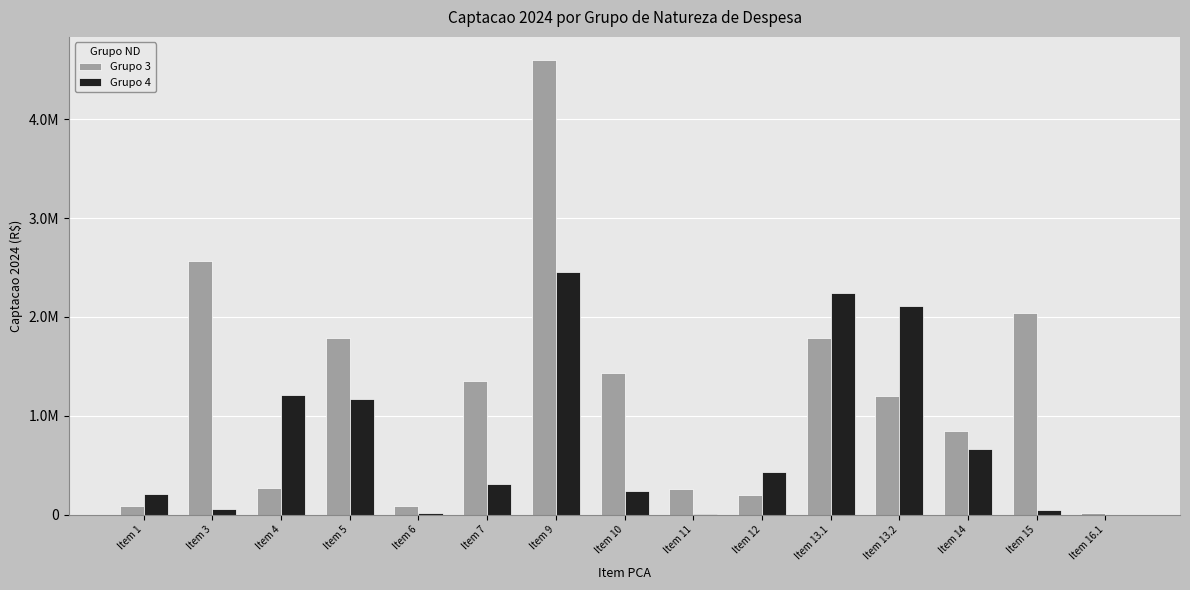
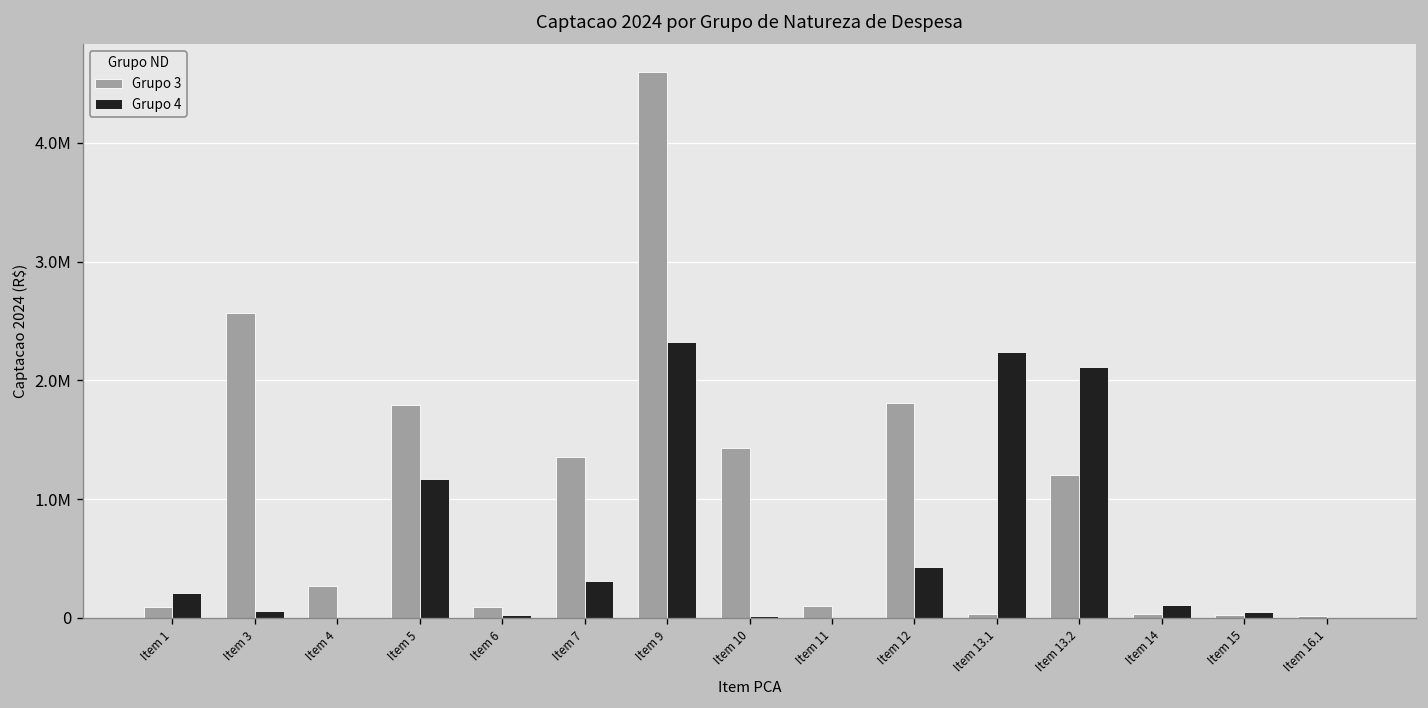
Grupo 4, Item 4: 1200000 -> 0
Grupo 4, Item 9: 2500000 -> 2300000
Grupo 4, Item 10: 200000 -> 0
Grupo 3, Item 11: 300000 -> 100000
Grupo 3, Item 12: 200000 -> 1800000
Grupo 3, Item 13.1: 1800000 -> 0
Grupo 3, Item 14: 900000 -> 0
Grupo 4, Item 14: 700000 -> 100000
Grupo 3, Item 15: 2000000 -> 0
